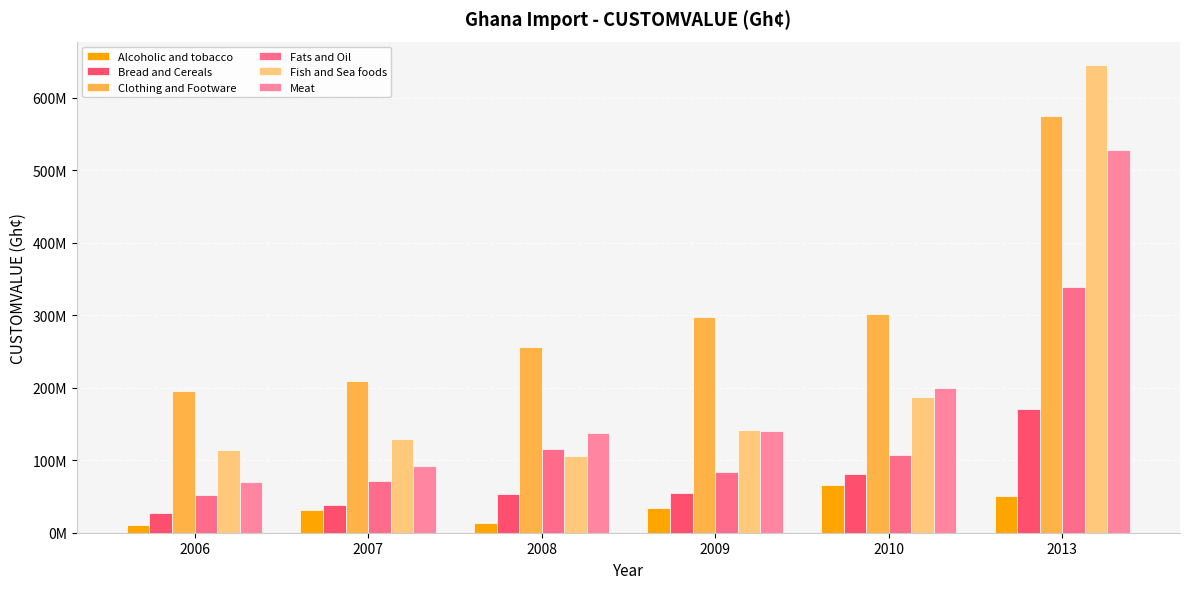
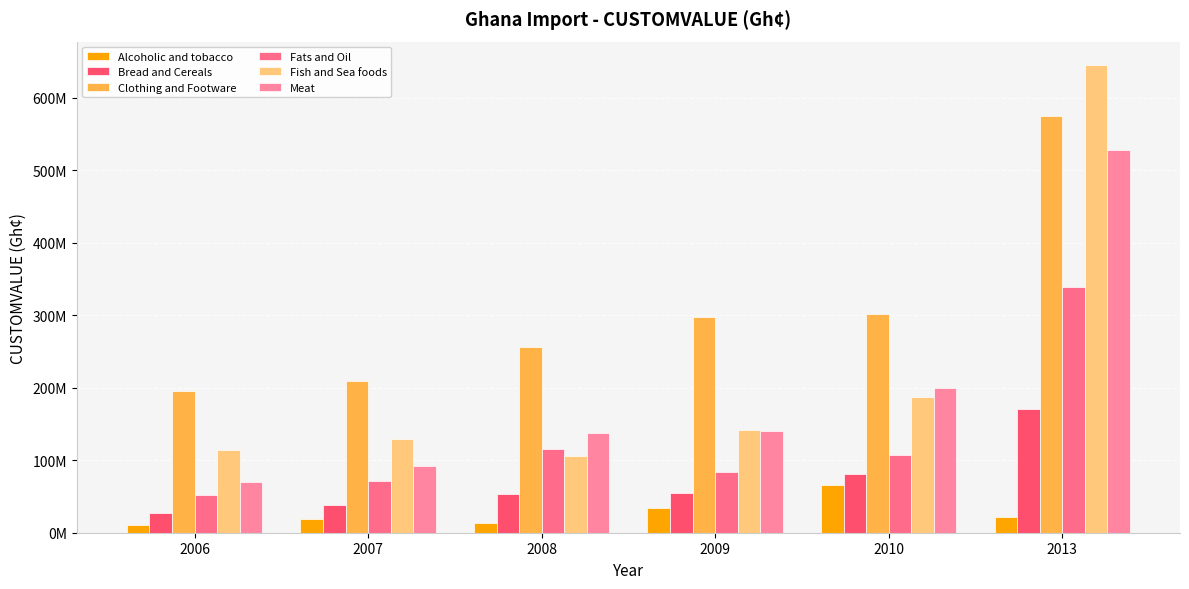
Alcoholic and tobacco, 2007: 30000000 -> 20000000
Alcoholic and tobacco, 2013: 50000000 -> 20000000
